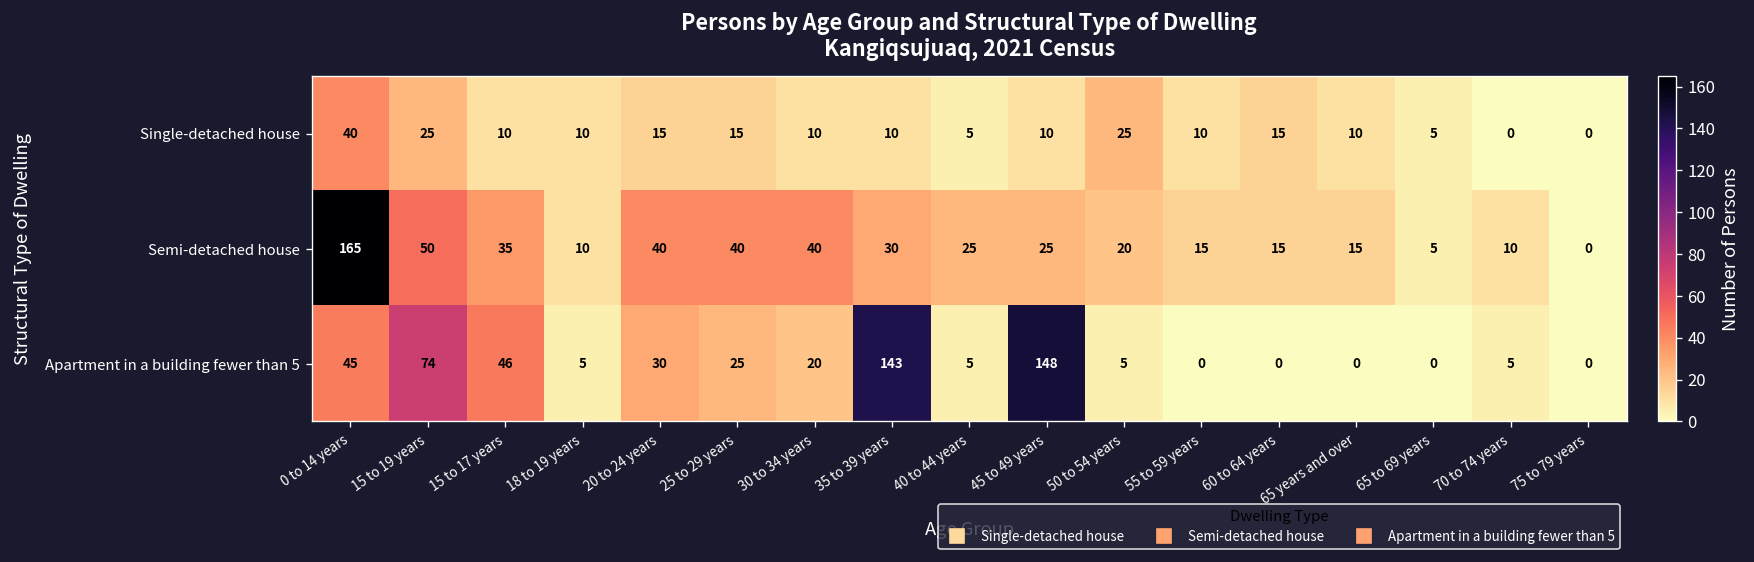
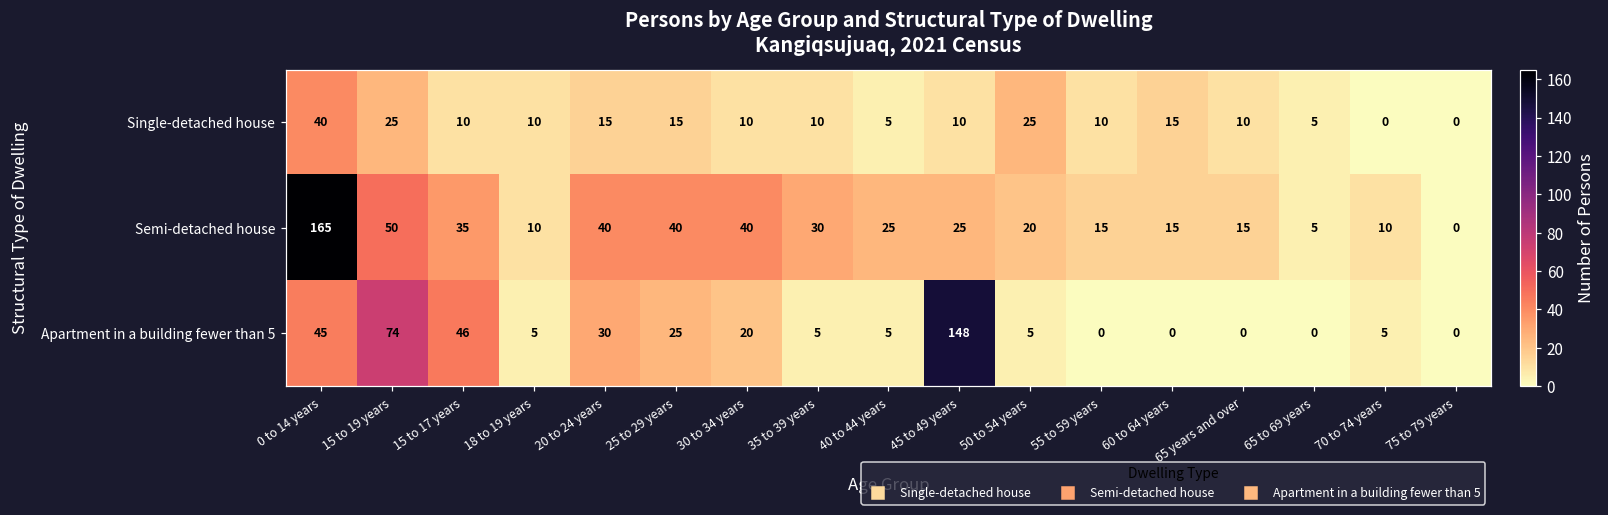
Apartment in a building fewer than 5, 35 to 39 years: 143 -> 5
